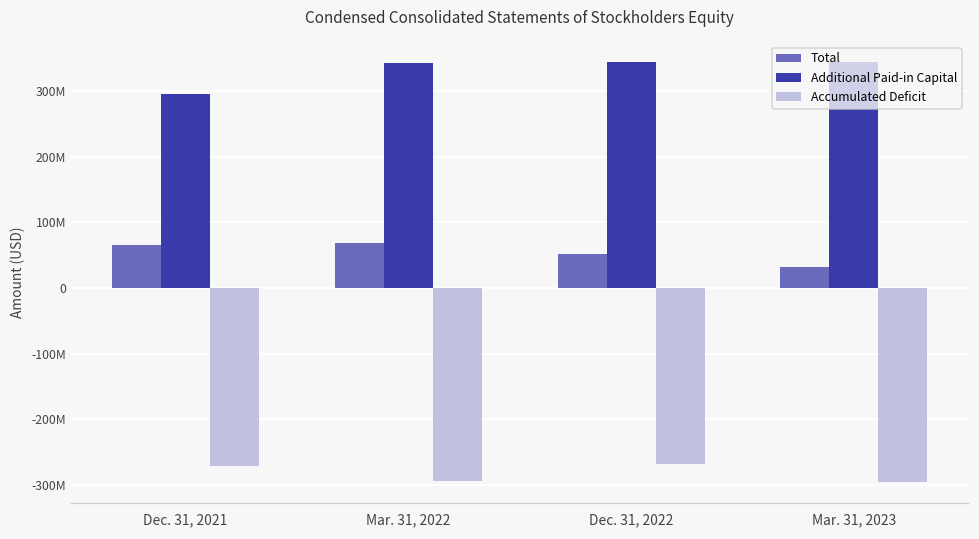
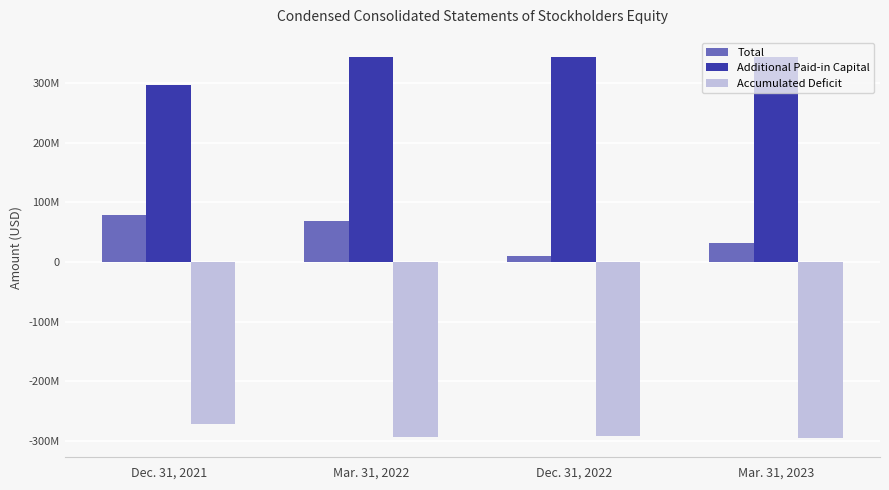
Total, Dec. 31, 2021: 70000000 -> 80000000
Total, Dec. 31, 2022: 50000000 -> 10000000
Accumulated Deficit, Dec. 31, 2022: -270000000 -> -290000000
